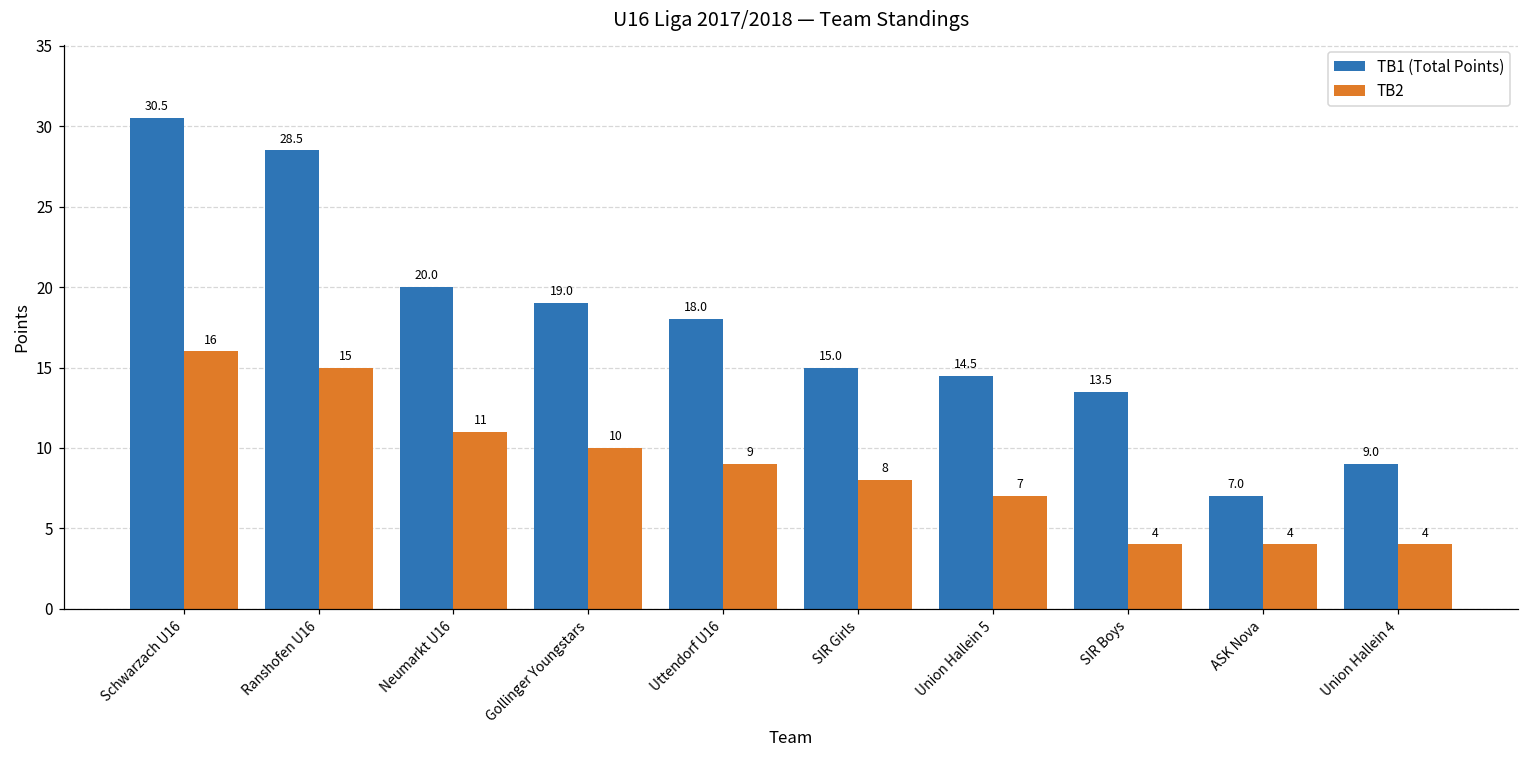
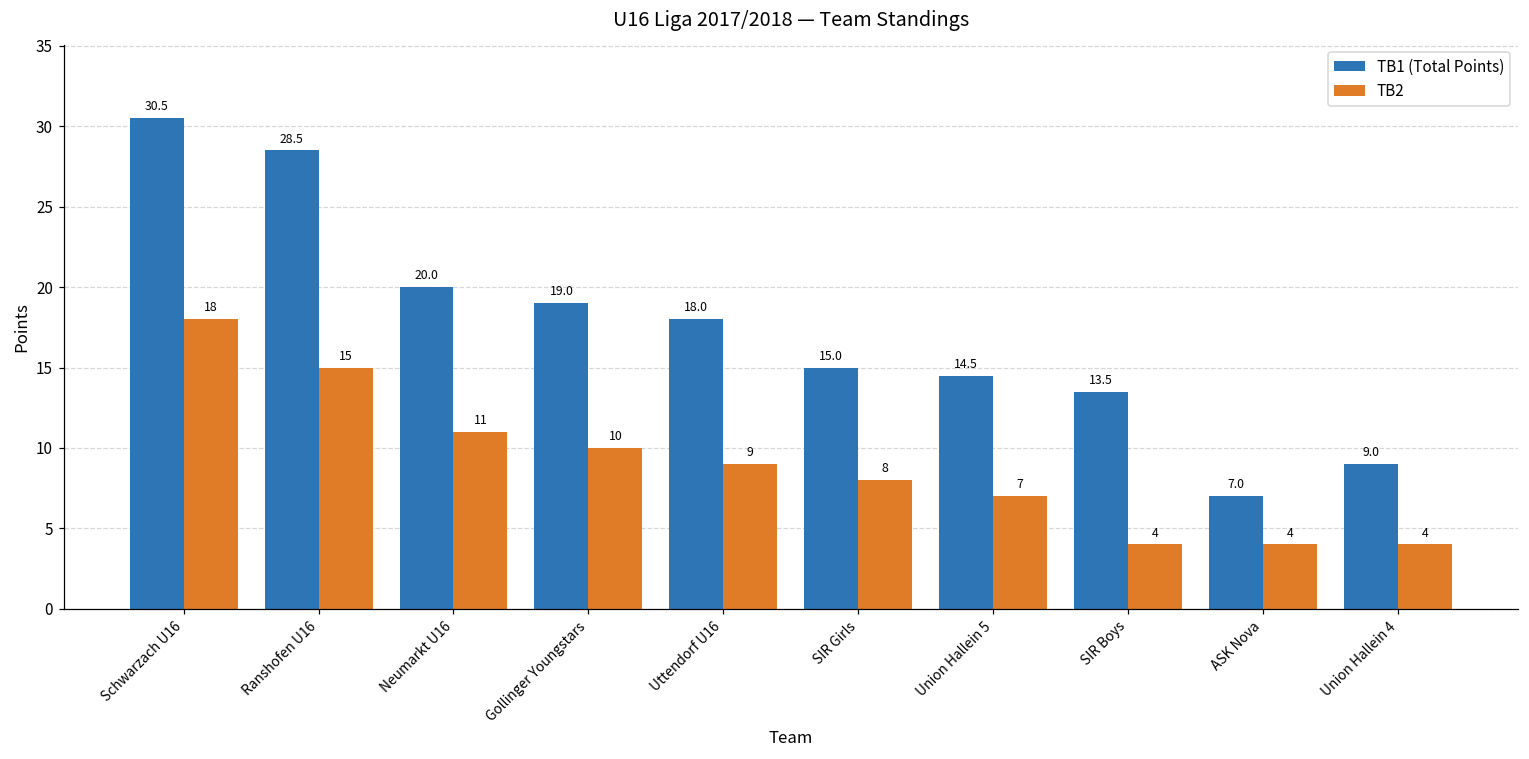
TB2, Schwarzach U16: 16 -> 18
